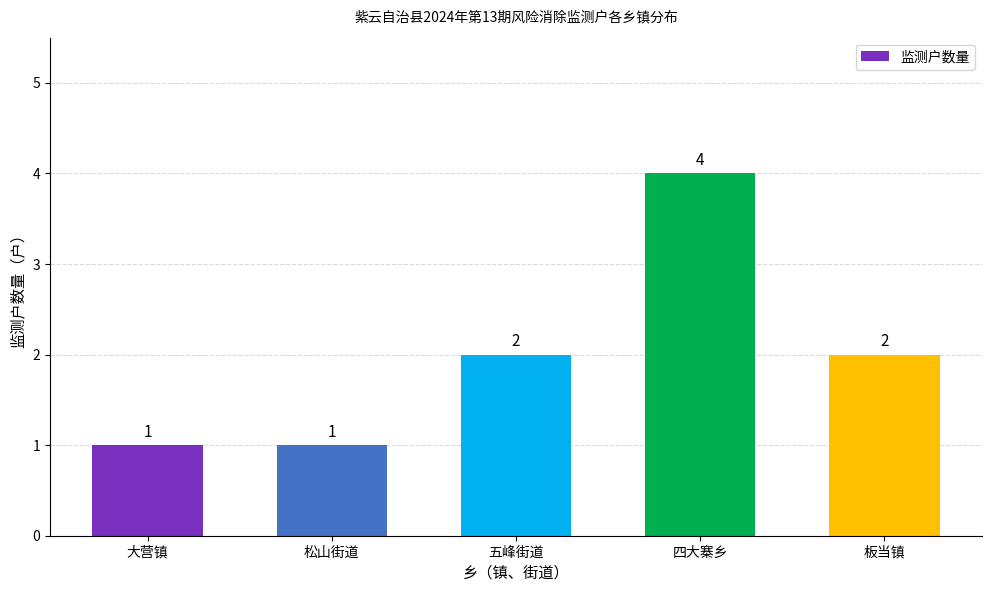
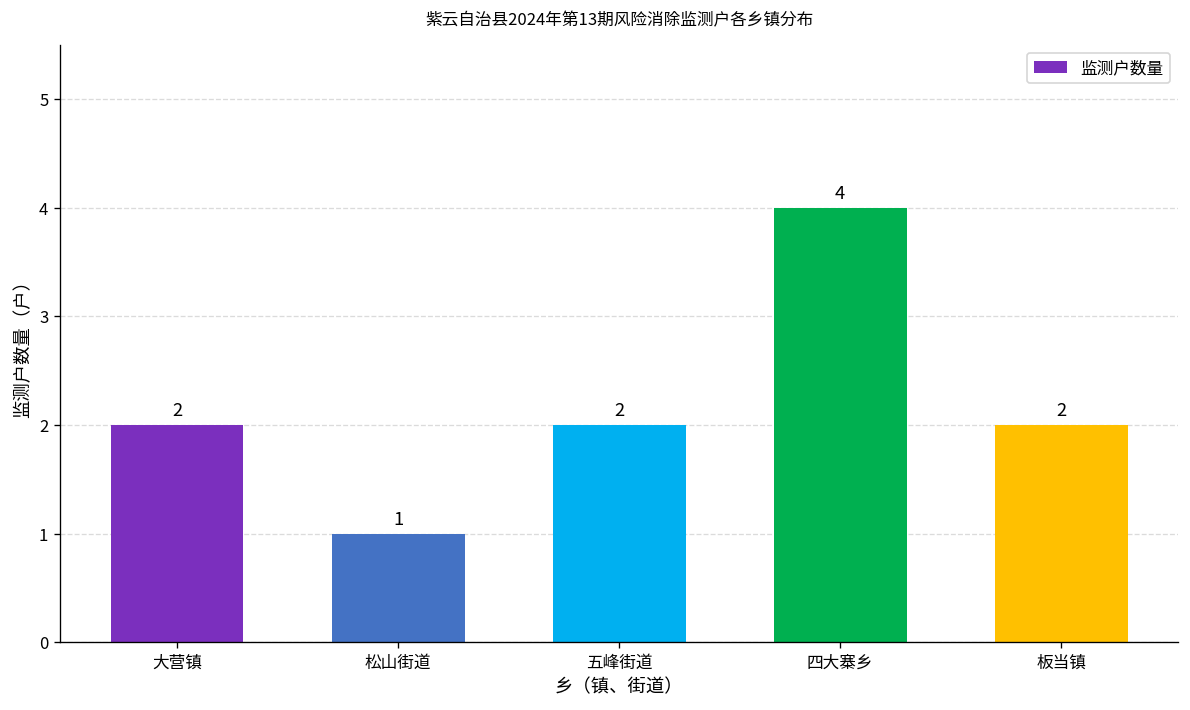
大营镇: 1 -> 2
